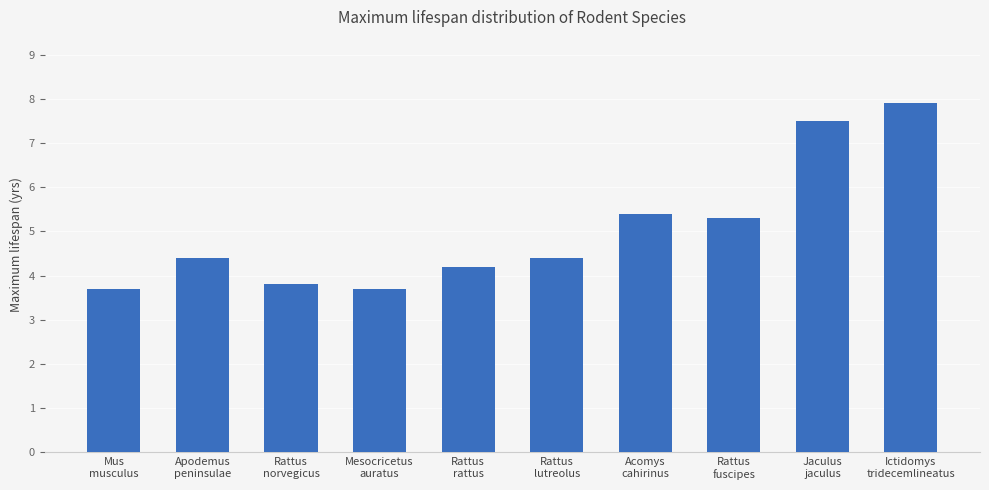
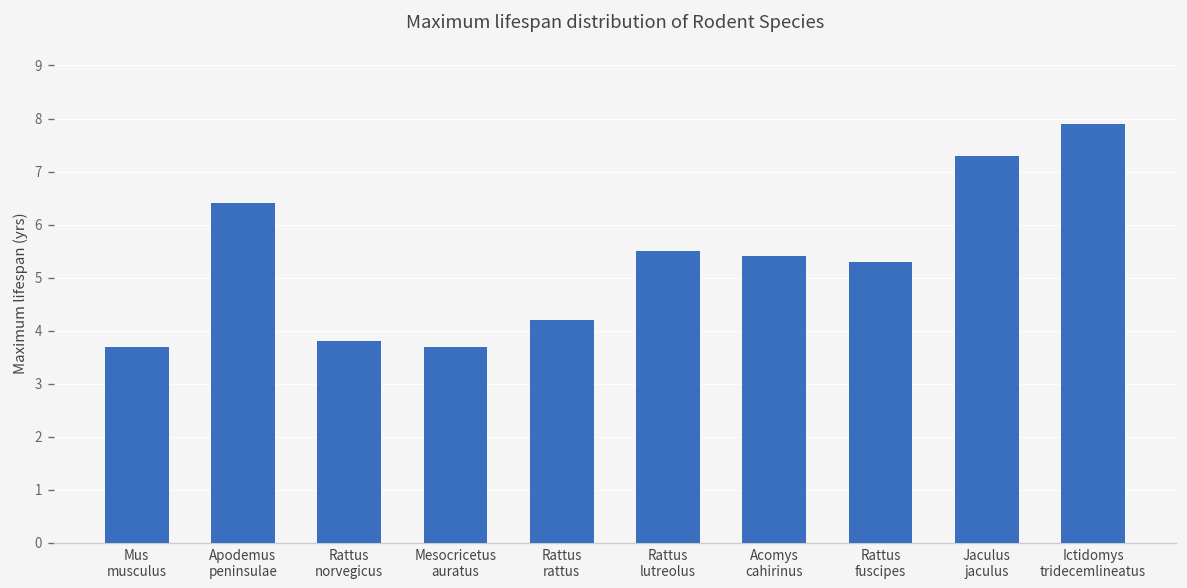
Apodemus peninsulae: 4.4 -> 6.4
Rattus lutreolus: 4.4 -> 5.5
Jaculus jaculus: 7.5 -> 7.3
